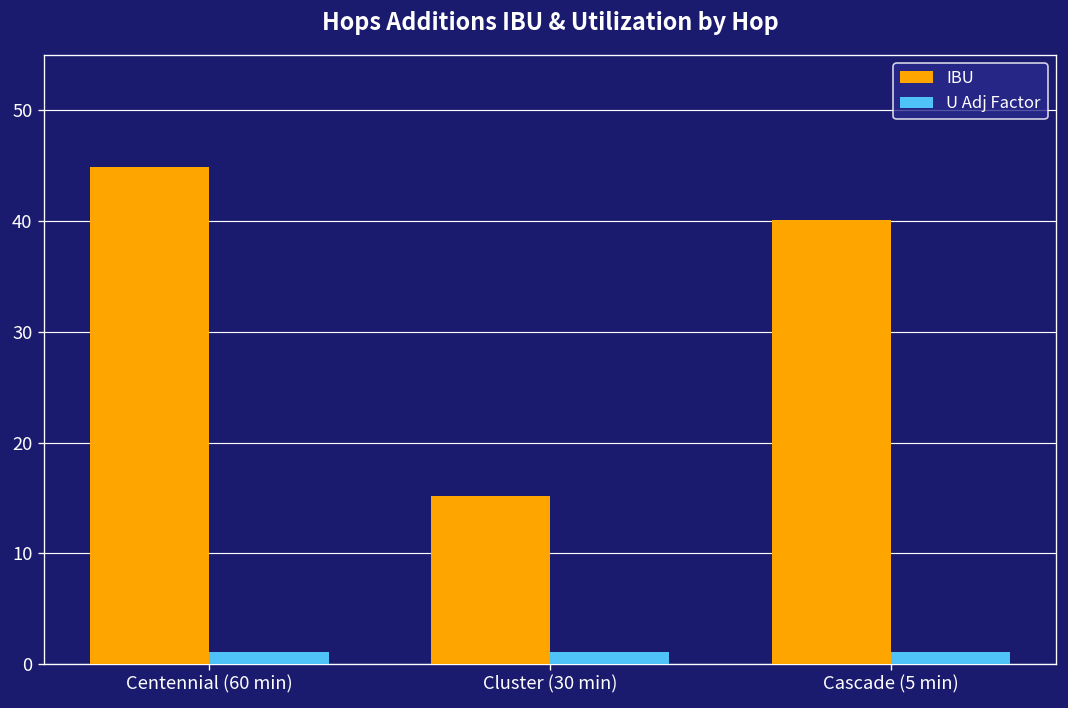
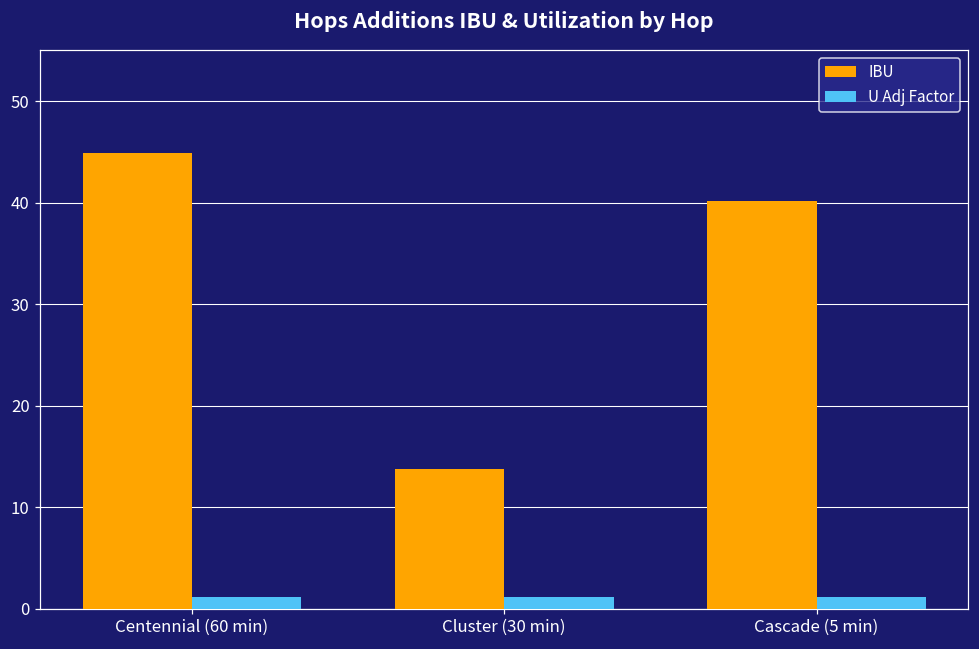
IBU, Cluster (30 min): 15 -> 14
